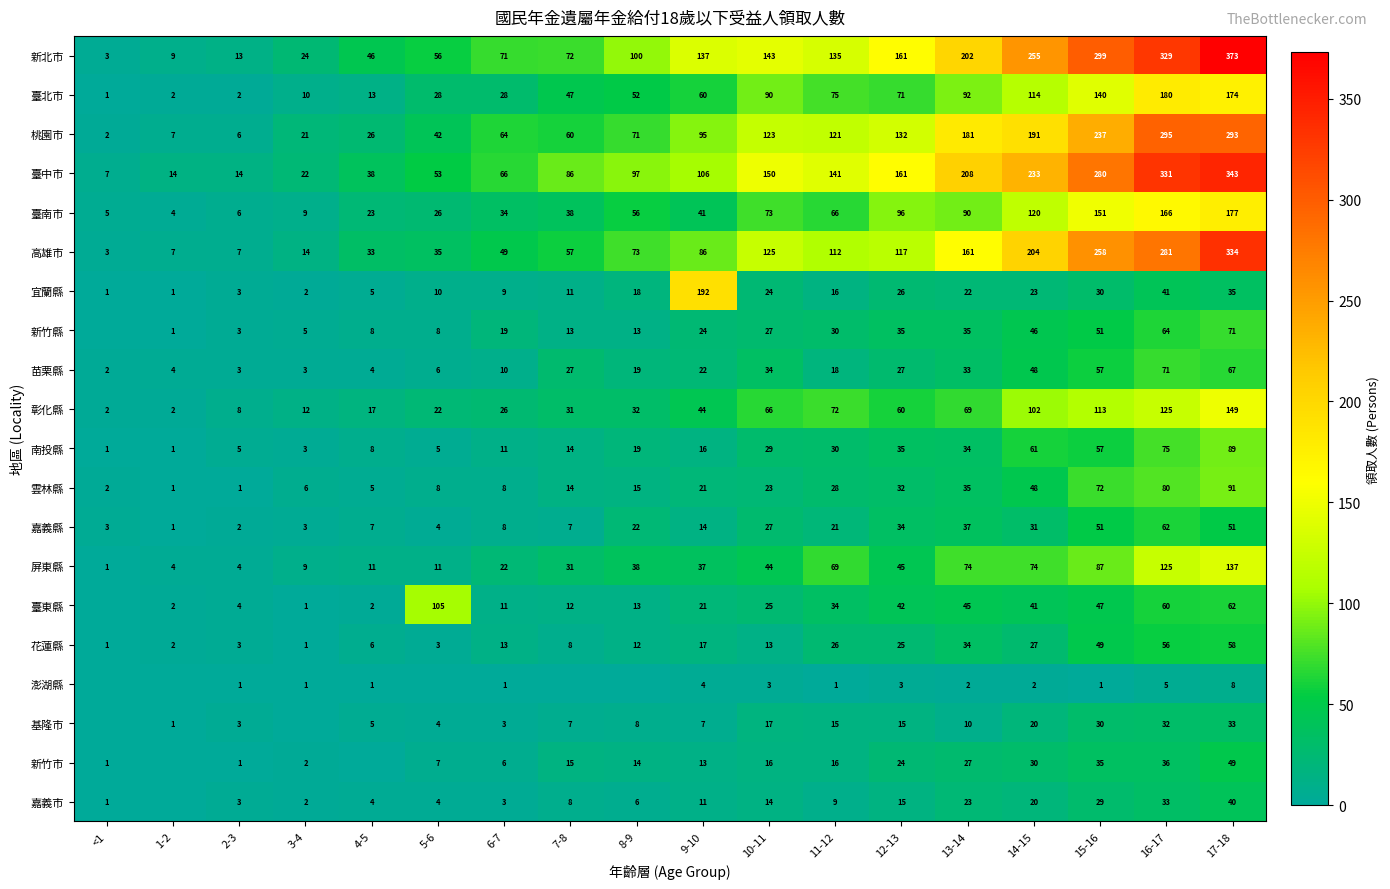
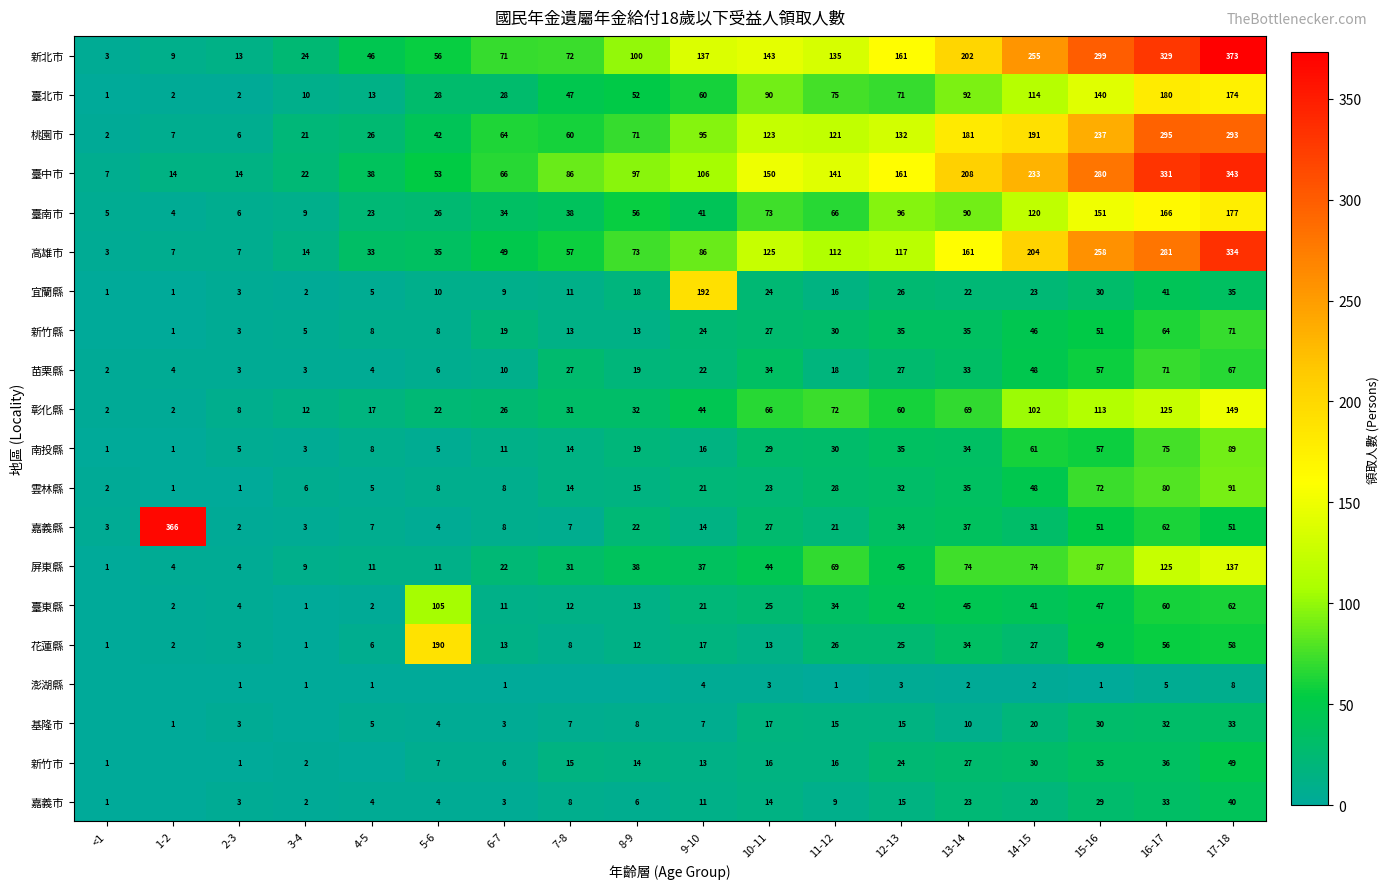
嘉義縣, 1-2: 1 -> 366
花蓮縣, 5-6: 3 -> 190
